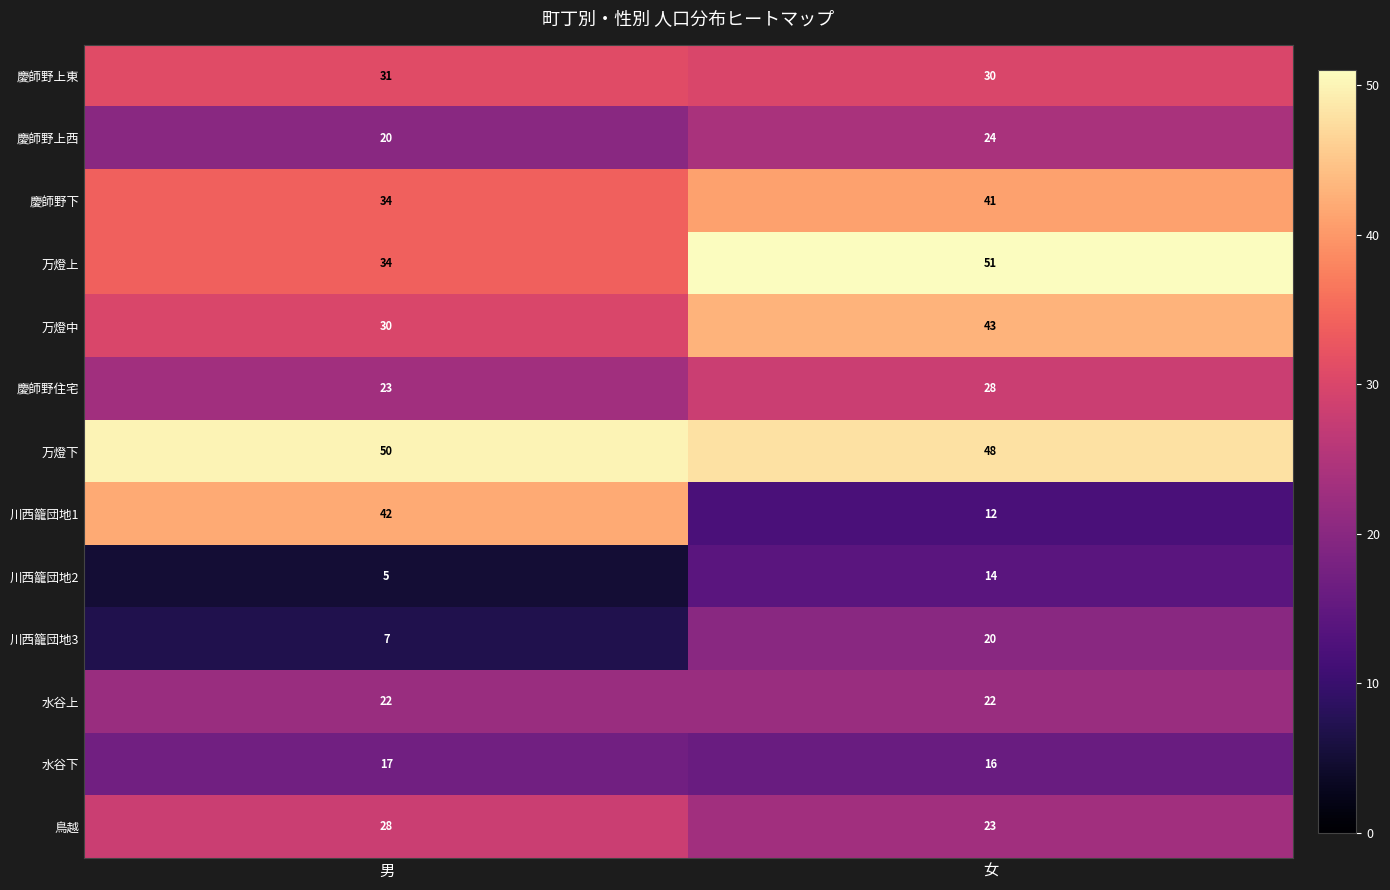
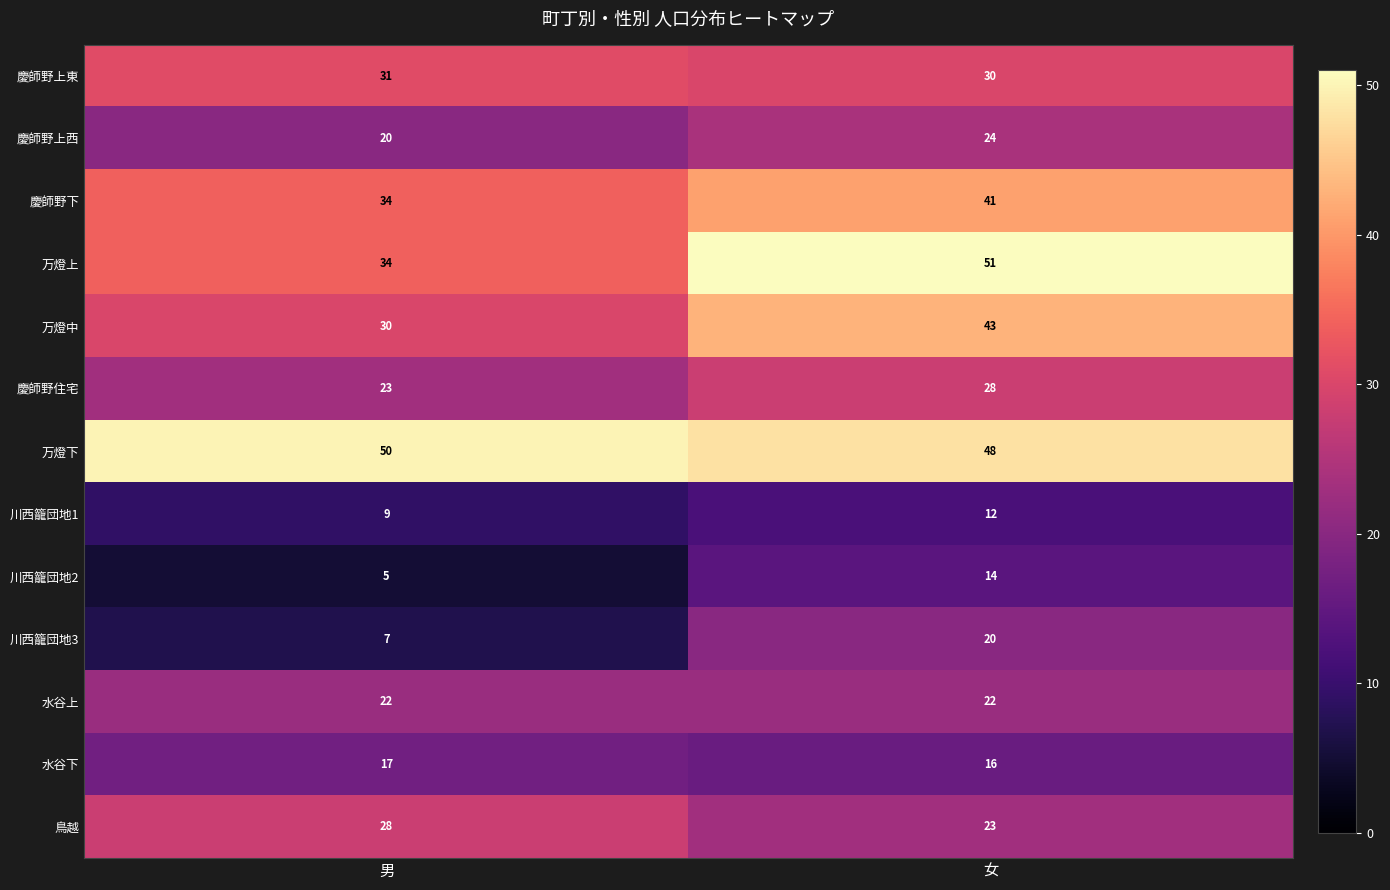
川西籠団地1, 男: 42 -> 9
